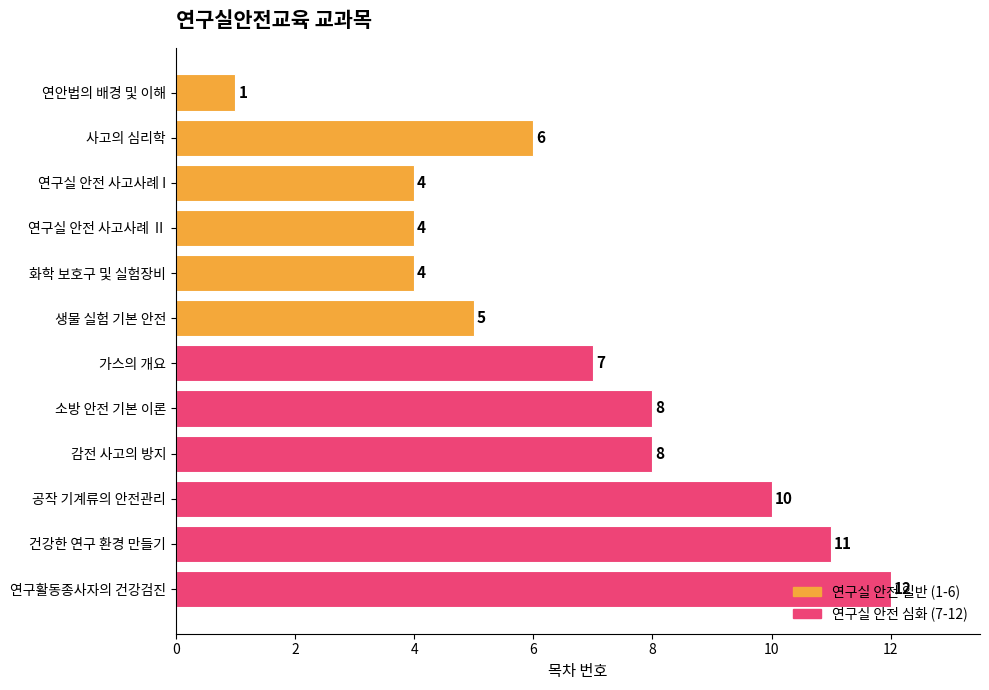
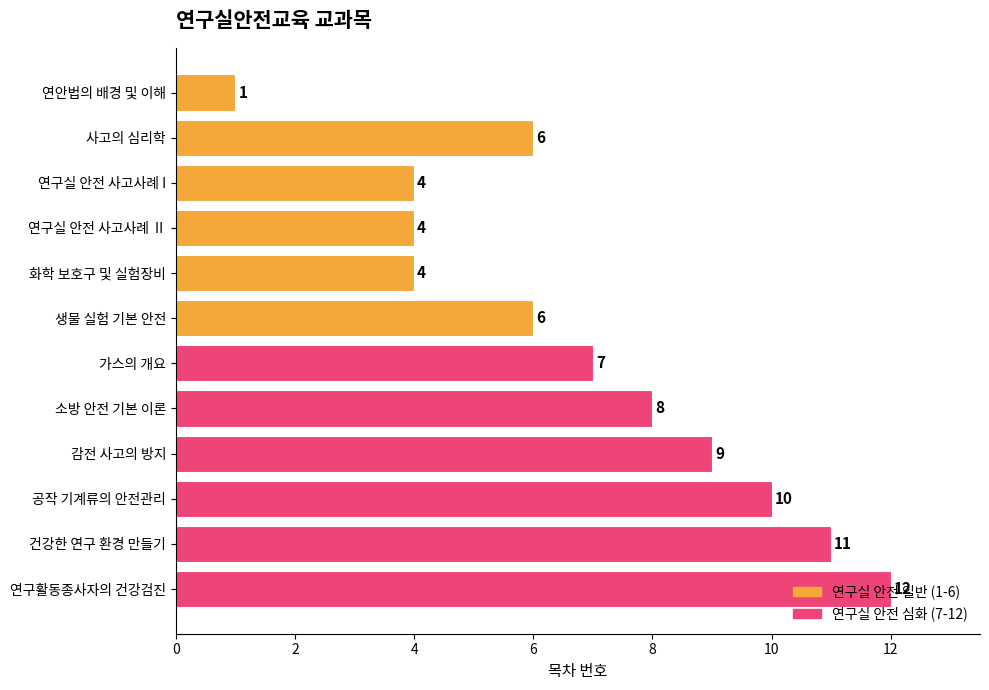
생물 실험 기본 안전: 5 -> 6
감전 사고의 방지: 8 -> 9
